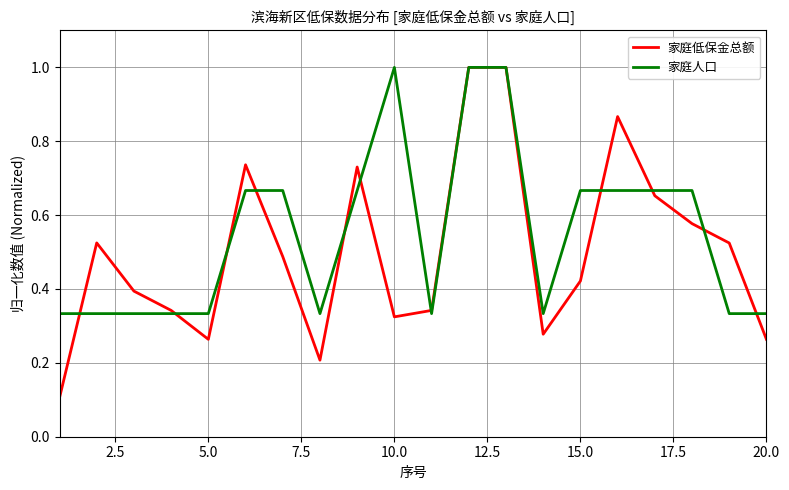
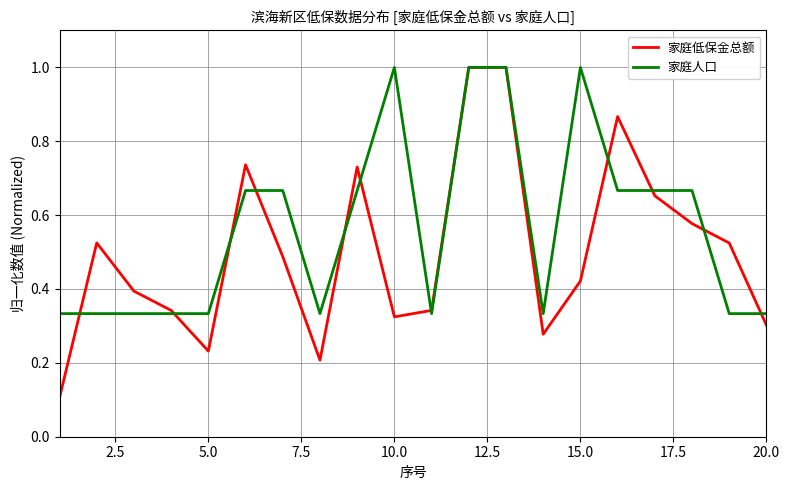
家庭低保金总额, 5.0: 0.26 -> 0.23
家庭人口, 15.0: 0.67 -> 1.00
家庭低保金总额, 20.0: 0.26 -> 0.30
